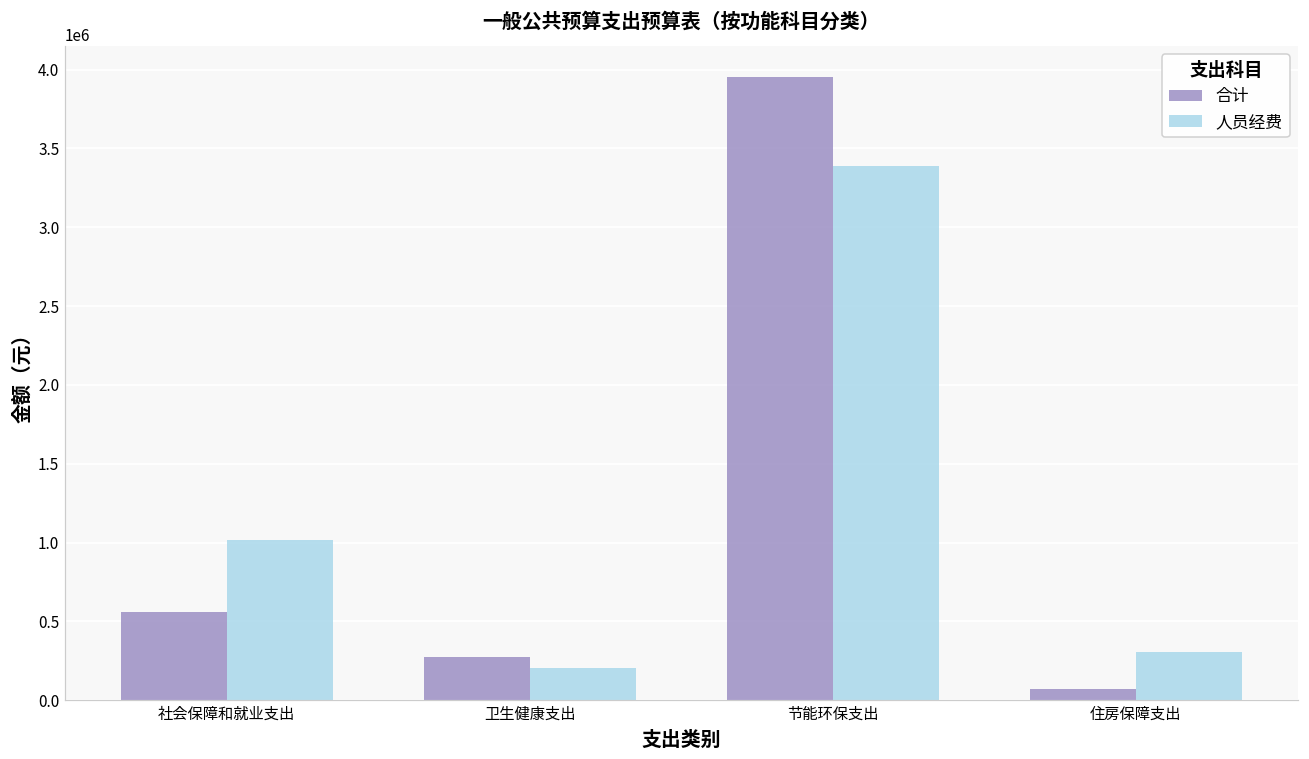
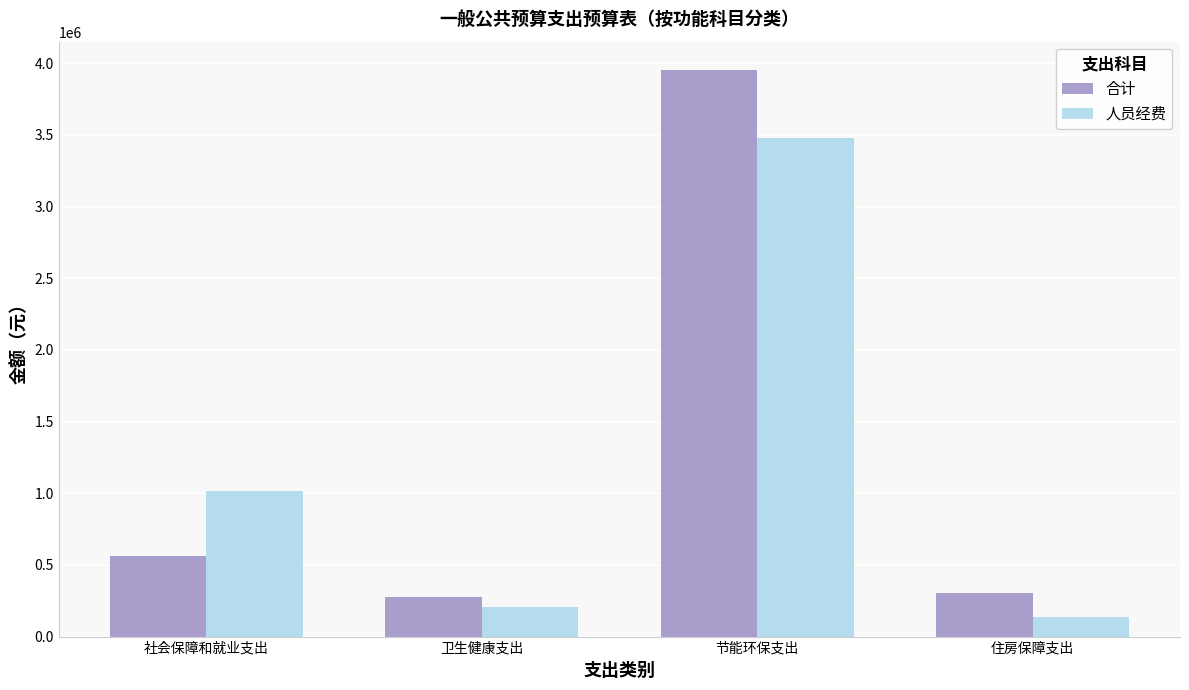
人员经费, 节能环保支出: 3390000 -> 3480000
合计, 住房保障支出: 70000 -> 310000
人员经费, 住房保障支出: 310000 -> 140000
